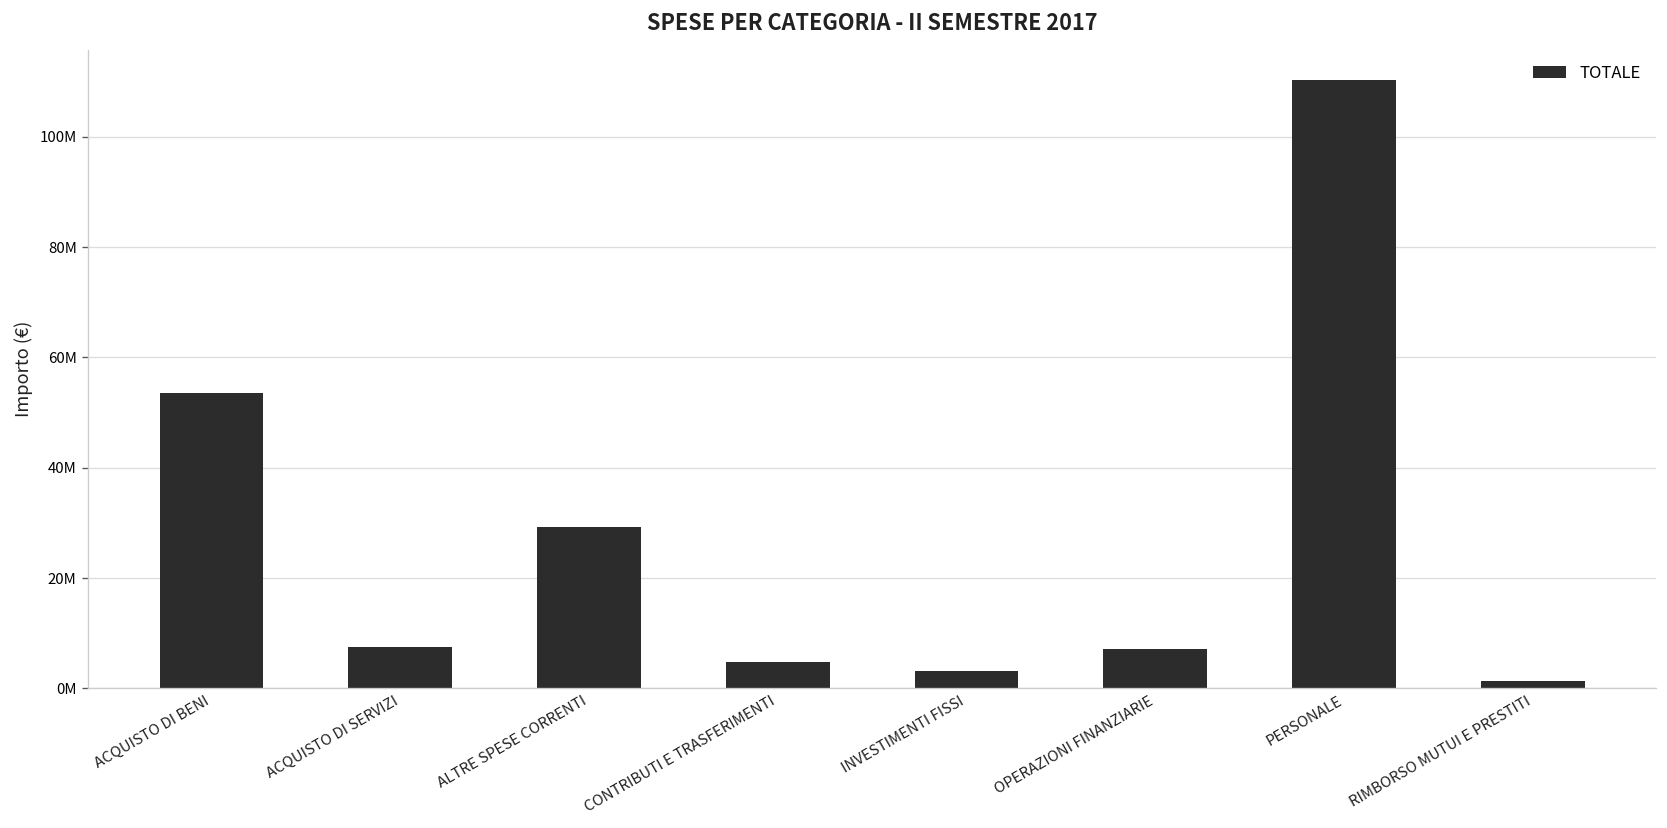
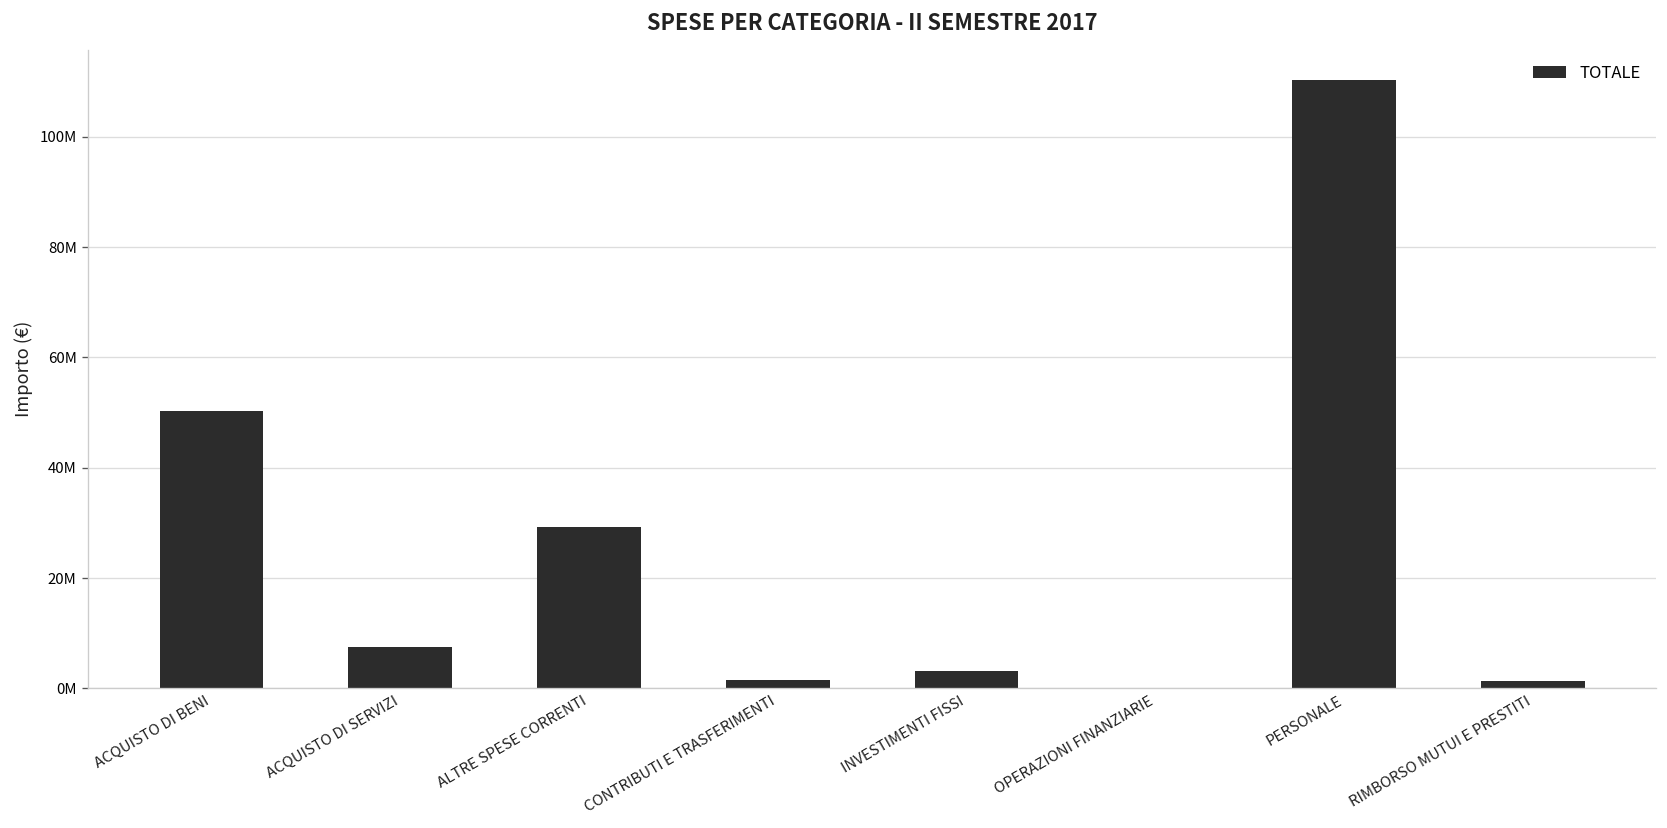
ACQUISTO DI BENI: 54000000 -> 50000000
CONTRIBUTI E TRASFERIMENTI: 5000000 -> 1000000
OPERAZIONI FINANZIARIE: 7000000 -> 0
